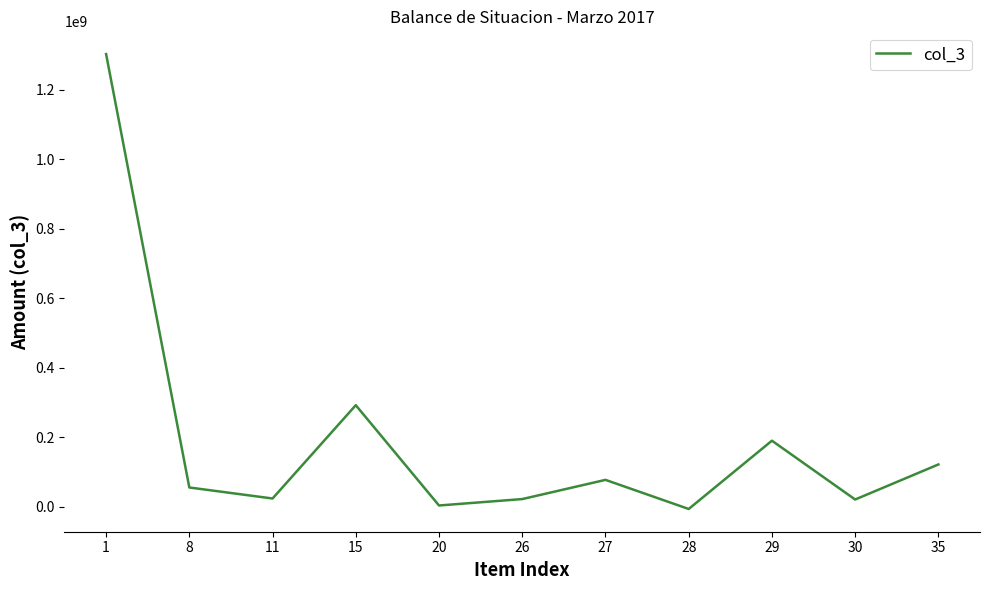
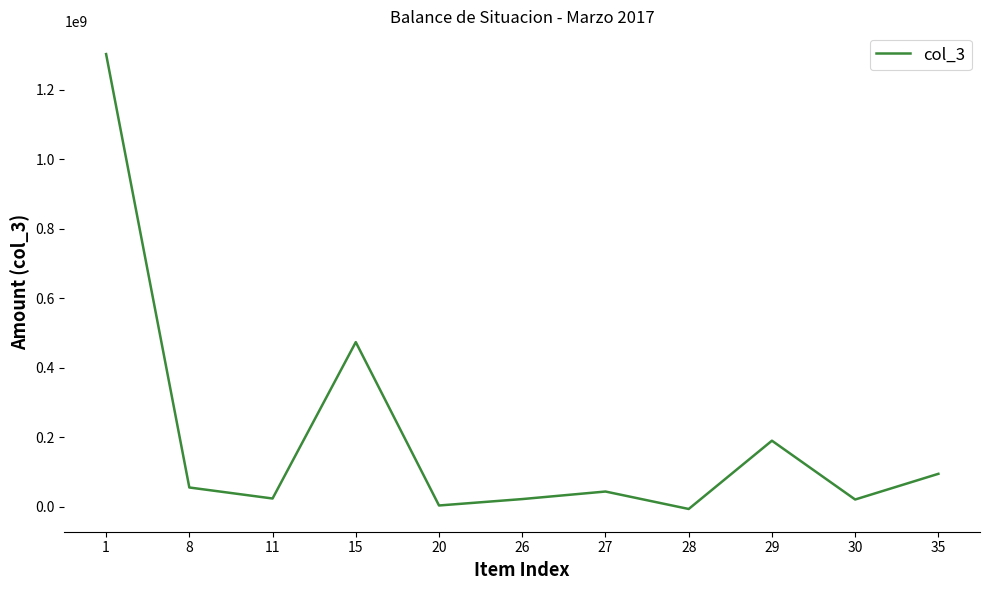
15: 290000000 -> 470000000
27: 80000000 -> 40000000
35: 120000000 -> 90000000
